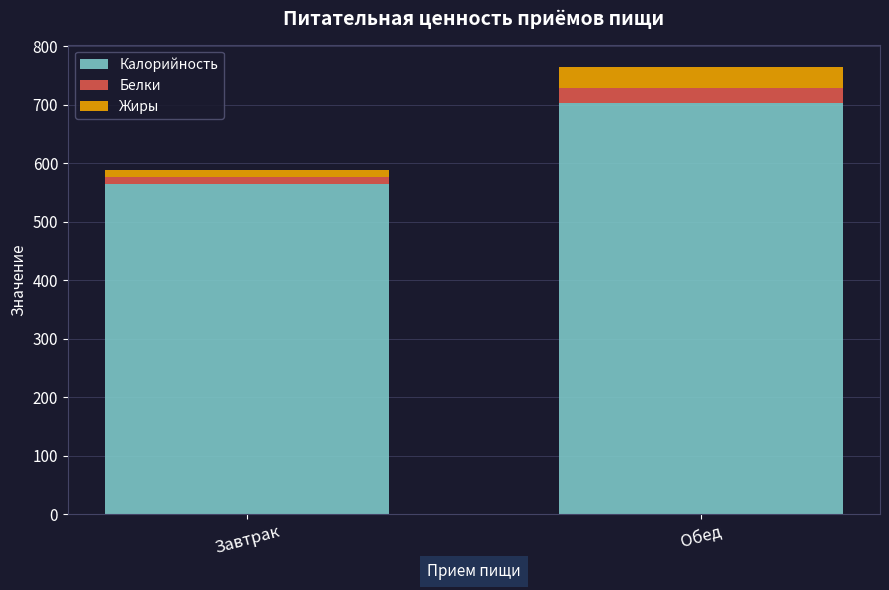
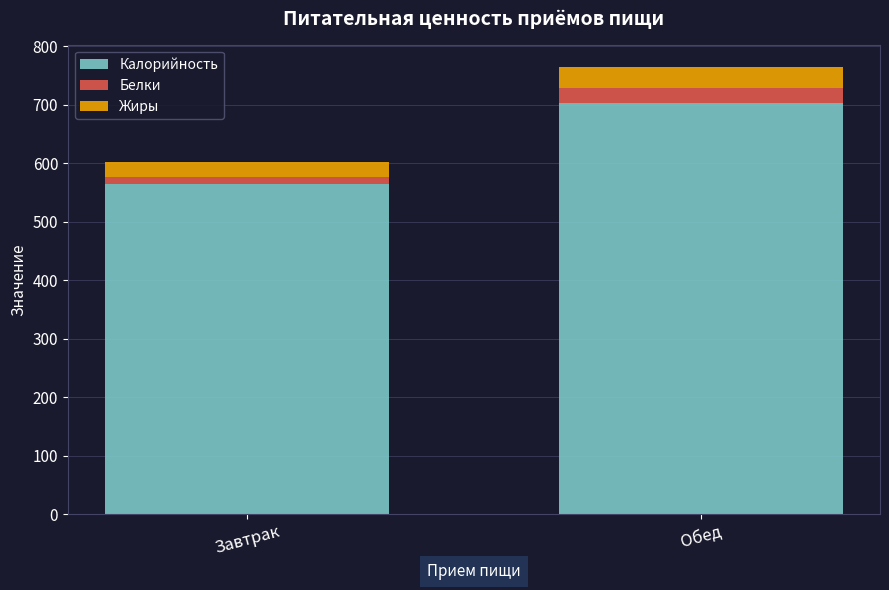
Жиры, Завтрак: 10 -> 30
